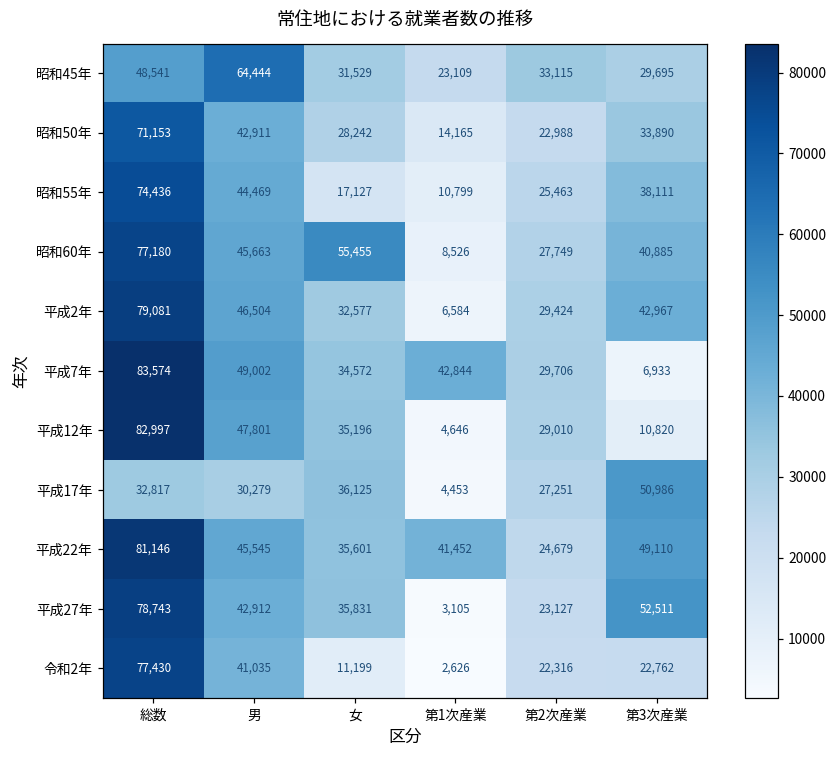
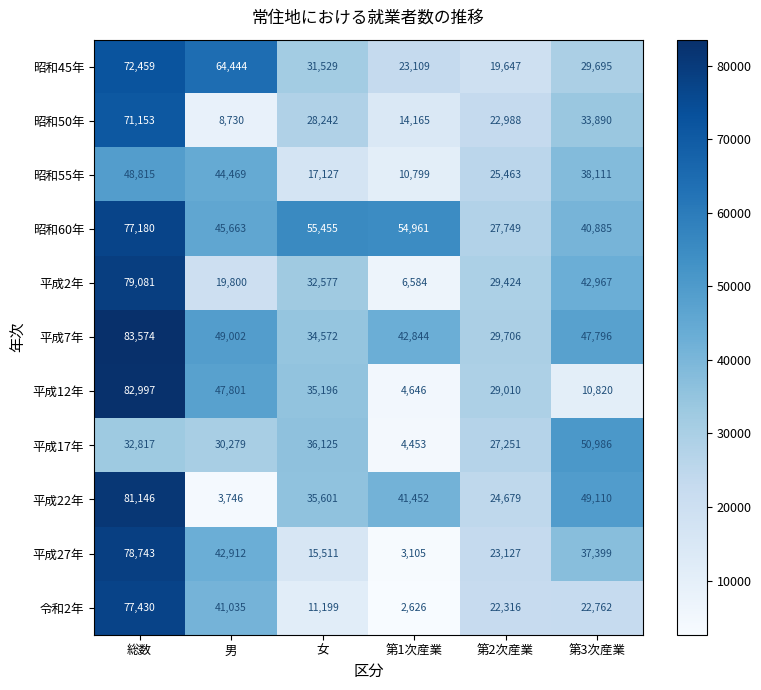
昭和45年, 総数: 48,541 -> 72,459
昭和45年, 第2次産業: 33,115 -> 19,647
昭和50年, 男: 42,911 -> 8,730
昭和55年, 総数: 74,436 -> 48,815
昭和60年, 第1次産業: 8,526 -> 54,961
平成2年, 男: 46,504 -> 19,800
平成7年, 第3次産業: 6,933 -> 47,796
平成22年, 男: 45,545 -> 3,746
平成27年, 女: 35,831 -> 15,511
平成27年, 第3次産業: 52,511 -> 37,399
